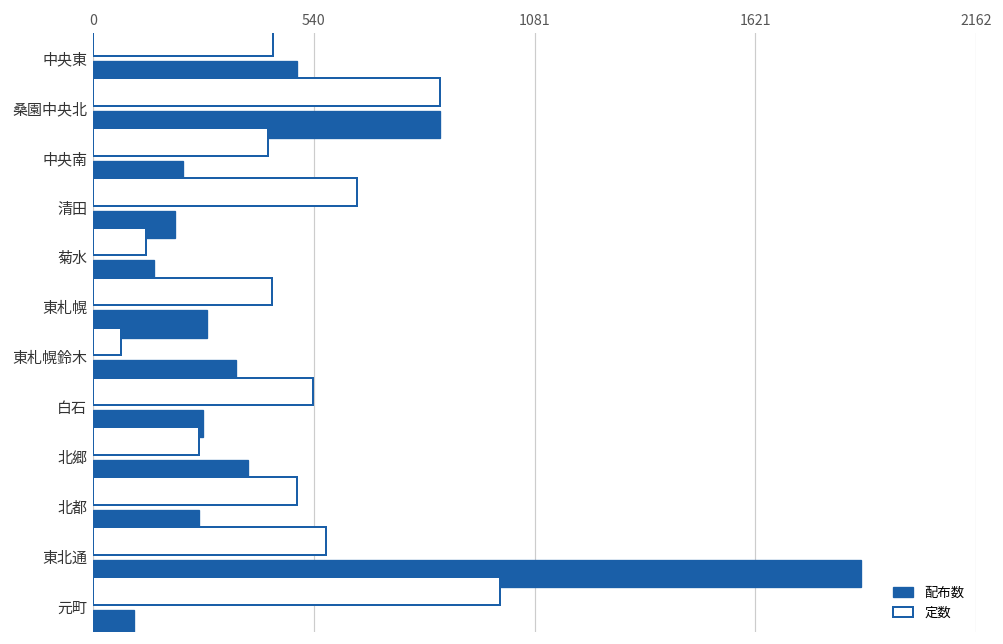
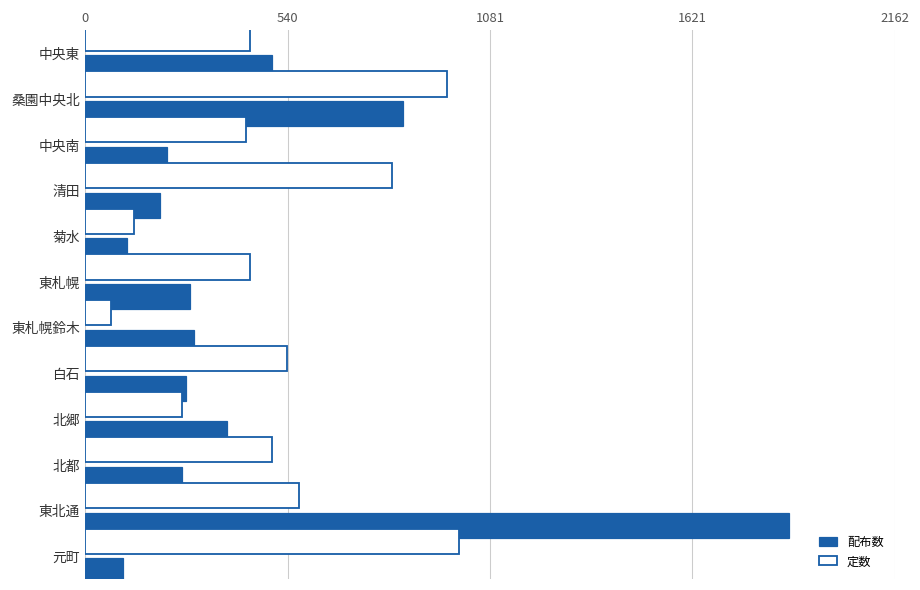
定数, 桑園中央北: 850 -> 970
定数, 清田: 650 -> 820
配布数, 菊水: 150 -> 110
配布数, 東札幌鈴木: 350 -> 290
